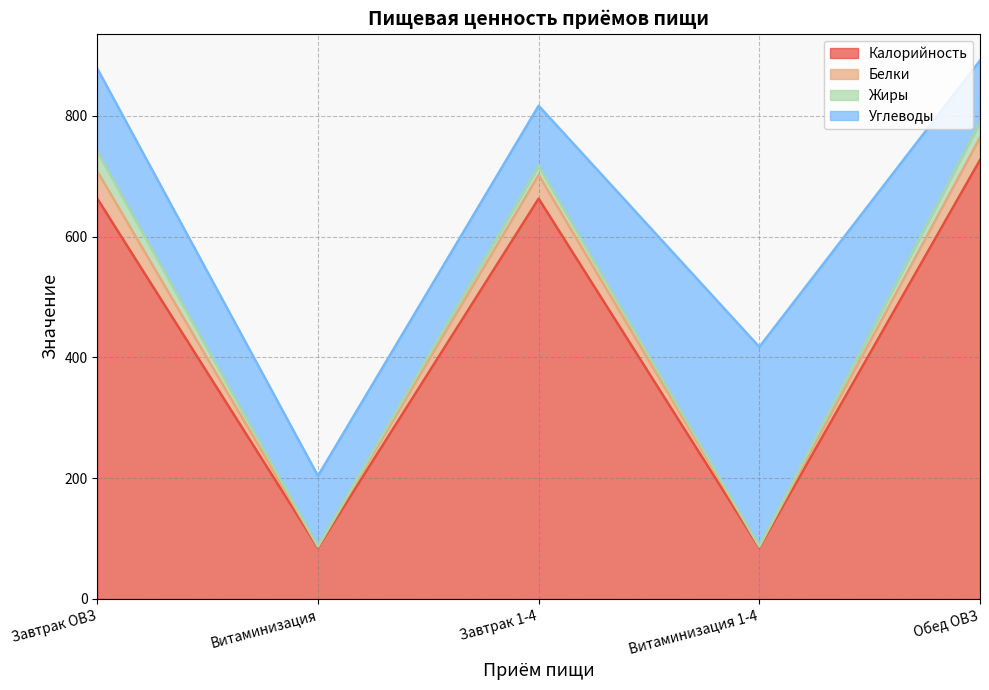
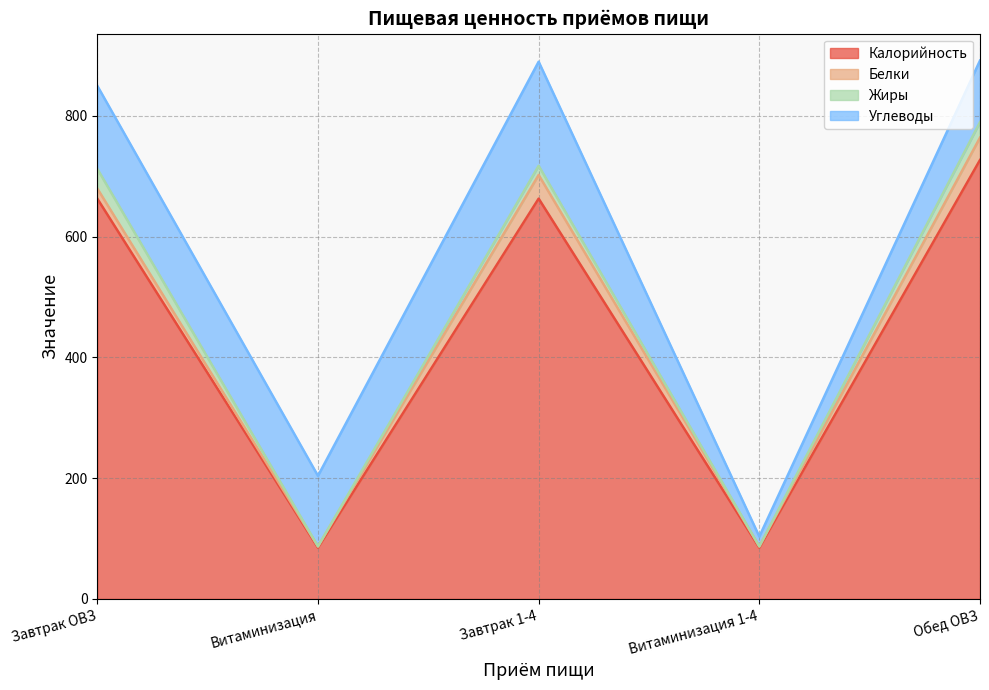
Белки, Завтрак ОВЗ: 50 -> 20
Углеводы, Завтрак 1-4: 100 -> 170
Углеводы, Витаминизация 1-4: 330 -> 20
